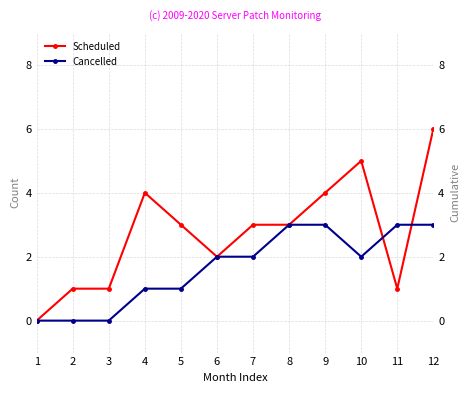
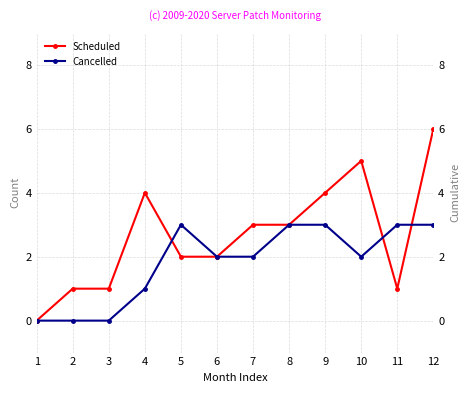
Scheduled, 5: 3 -> 2
Cancelled, 5: 1 -> 3
